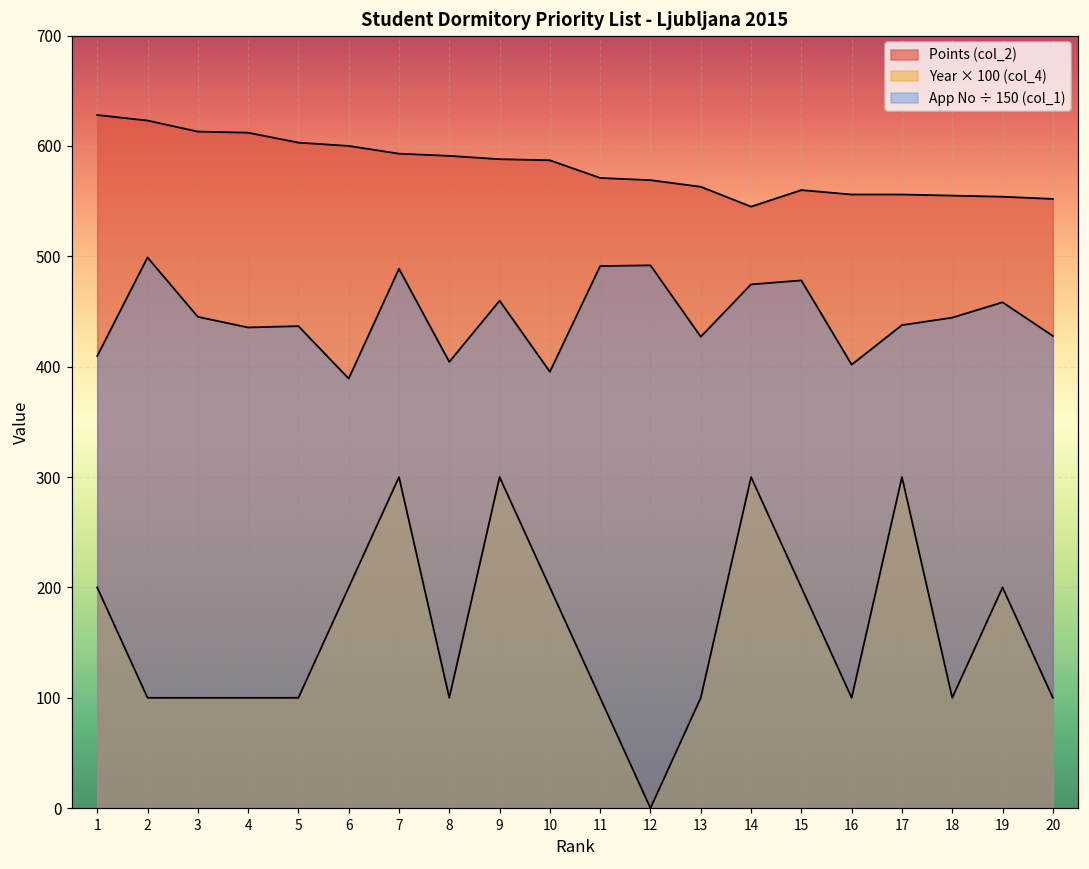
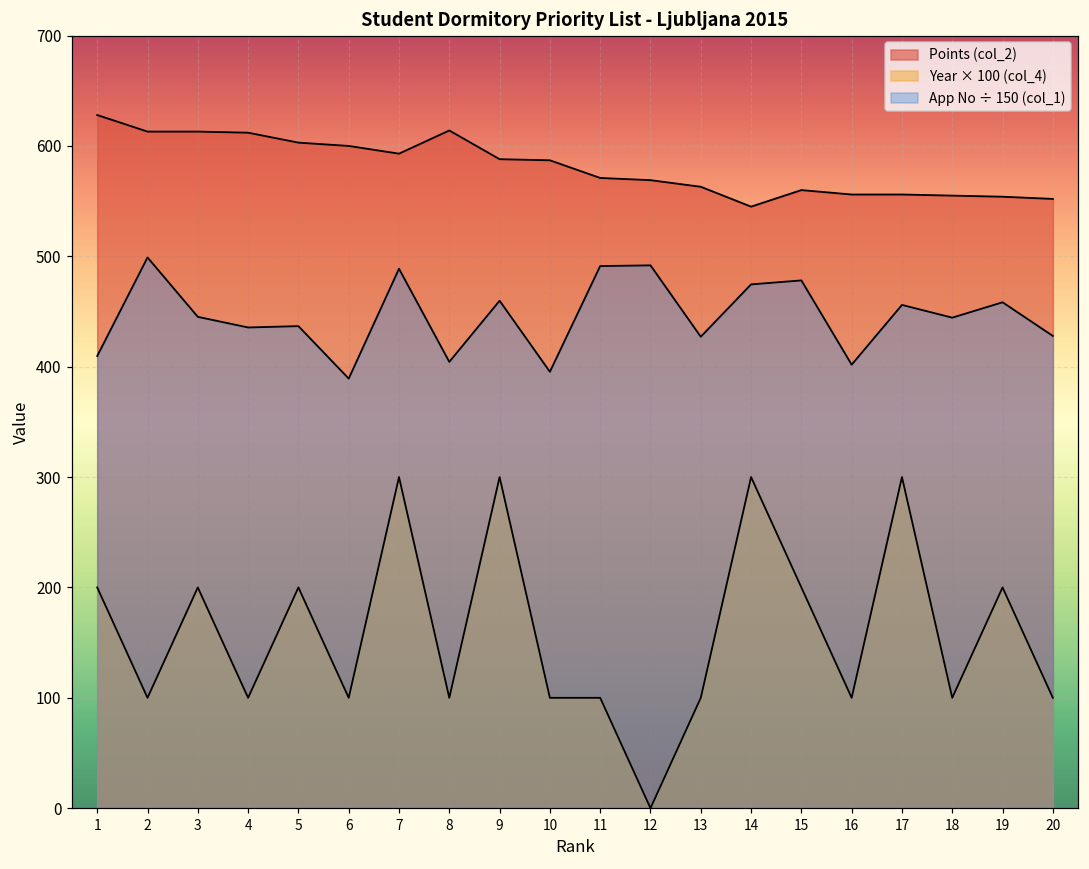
Points (col_2), 2: 623 -> 613
Year × 100 (col_4), 3: 100 -> 200
Year × 100 (col_4), 5: 100 -> 200
Year × 100 (col_4), 6: 200 -> 100
Points (col_2), 8: 591 -> 614
Year × 100 (col_4), 10: 200 -> 100
App No ÷ 150 (col_1), 17: 438 -> 456
